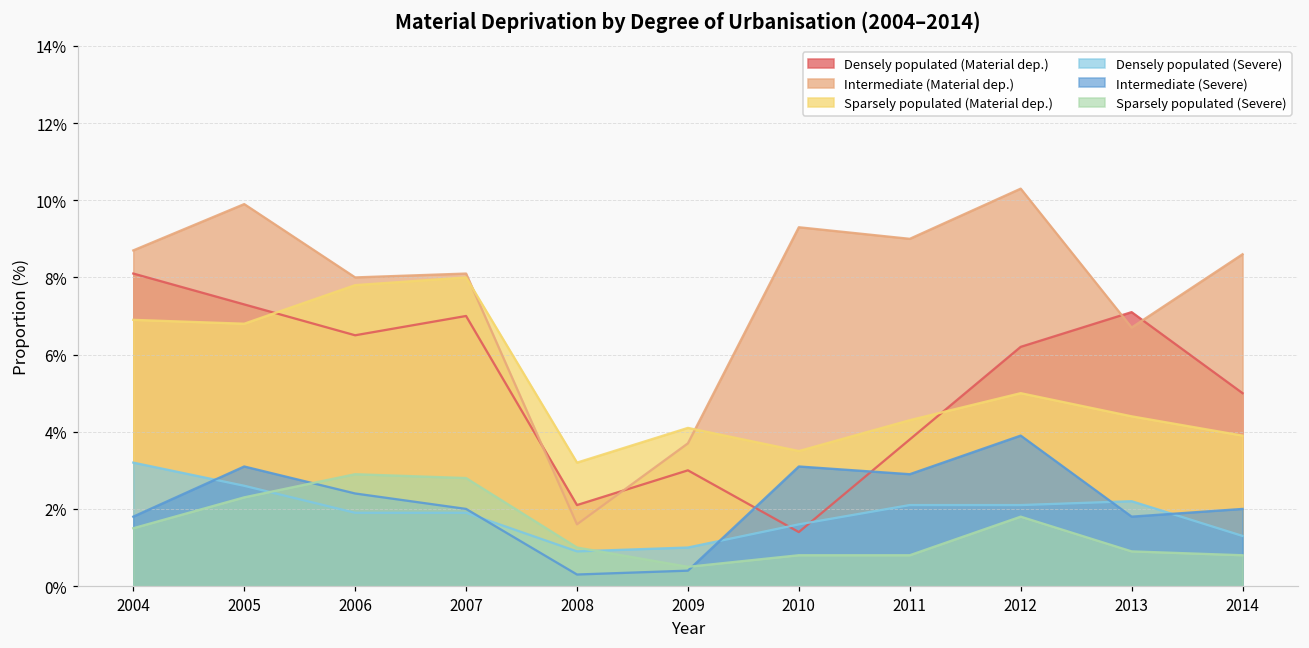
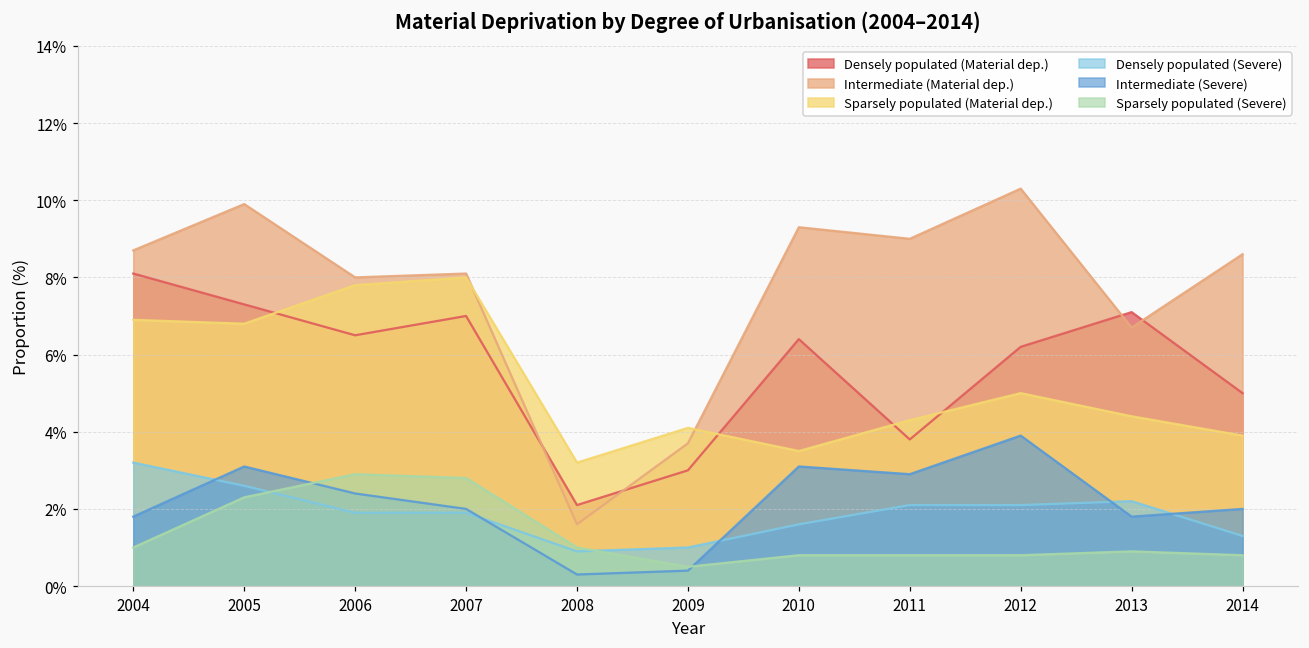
Sparsely populated (Severe), 2004: 1.5% -> 1.0%
Densely populated (Material dep.), 2010: 1.4% -> 6.4%
Sparsely populated (Severe), 2012: 1.8% -> 0.8%
